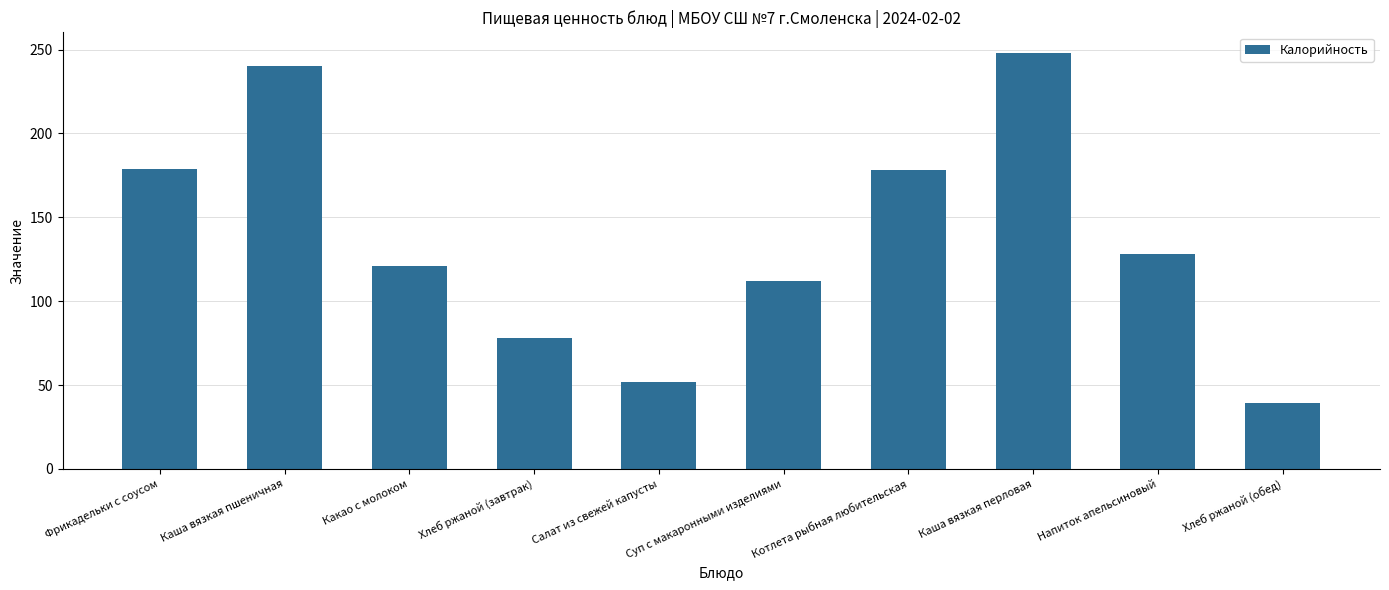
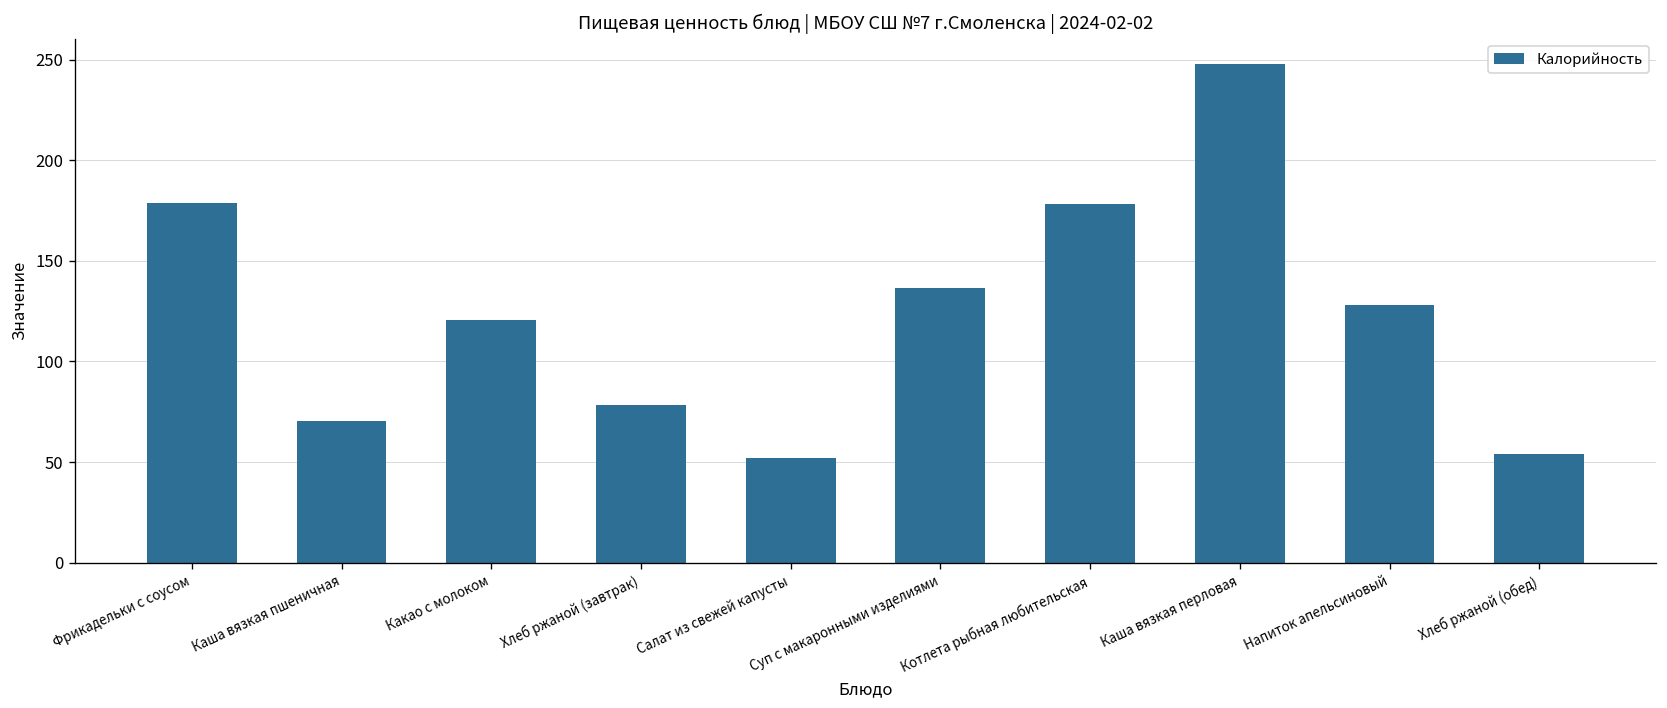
Каша вязкая пшеничная: 240 -> 70
Суп с макаронными изделиями: 112 -> 137
Хлеб ржаной (обед): 39 -> 54
